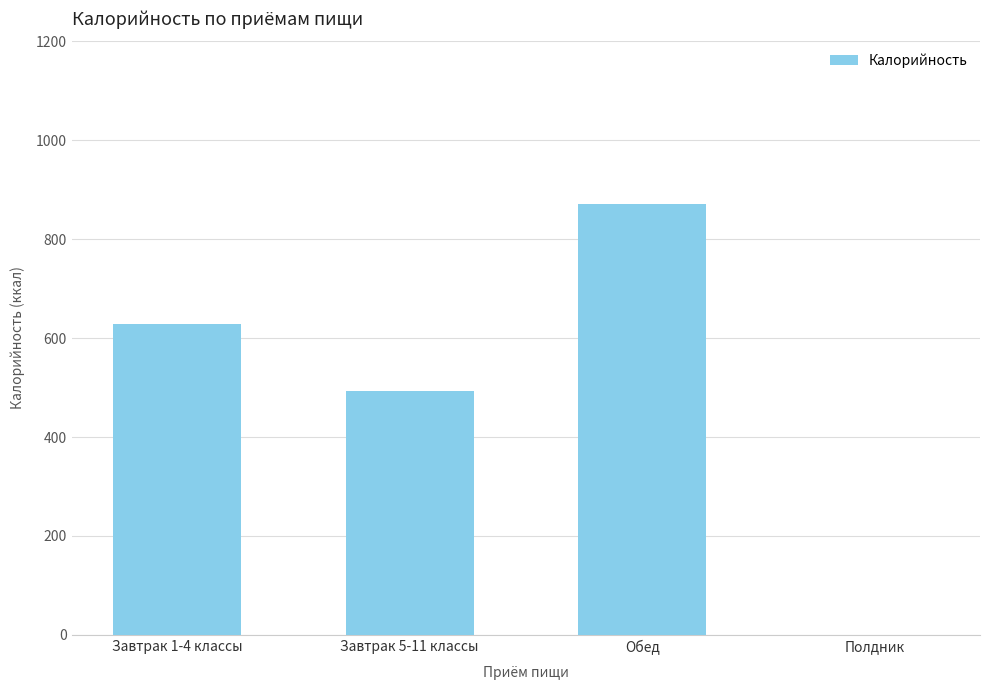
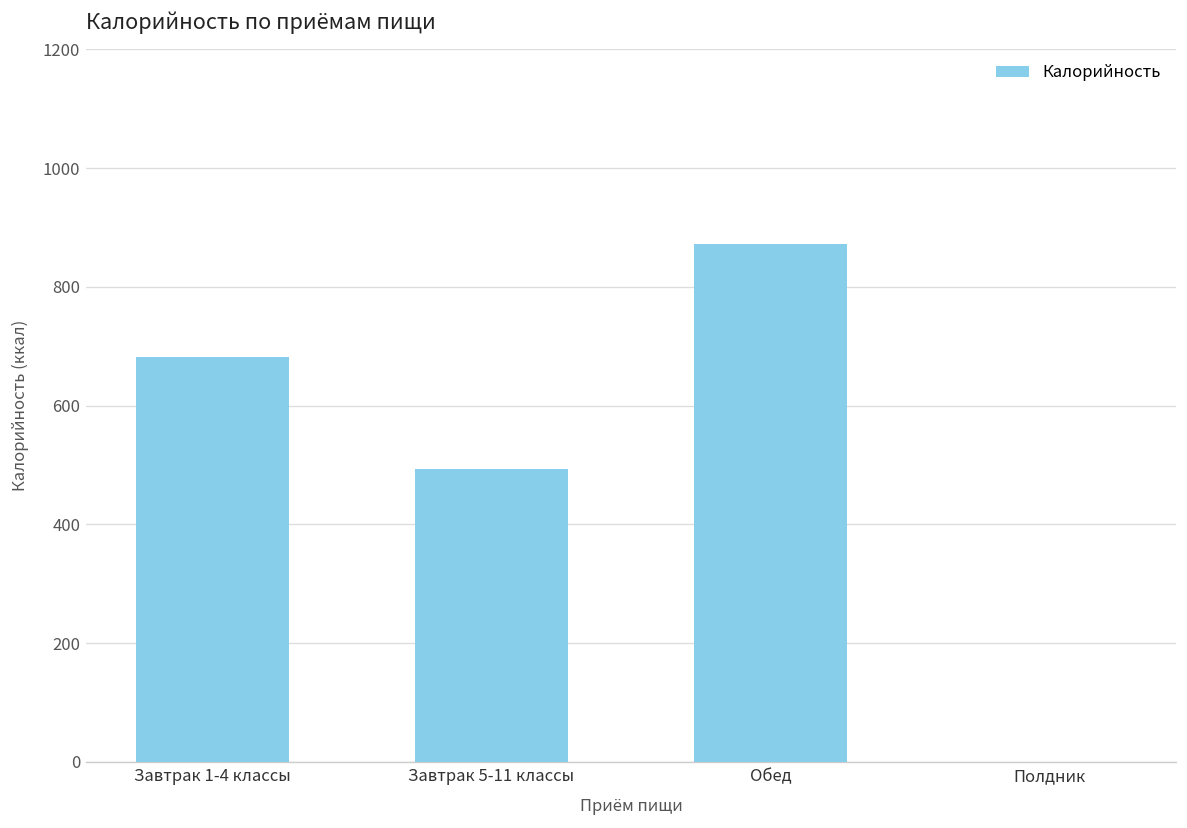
Завтрак 1-4 классы: 630 -> 680
